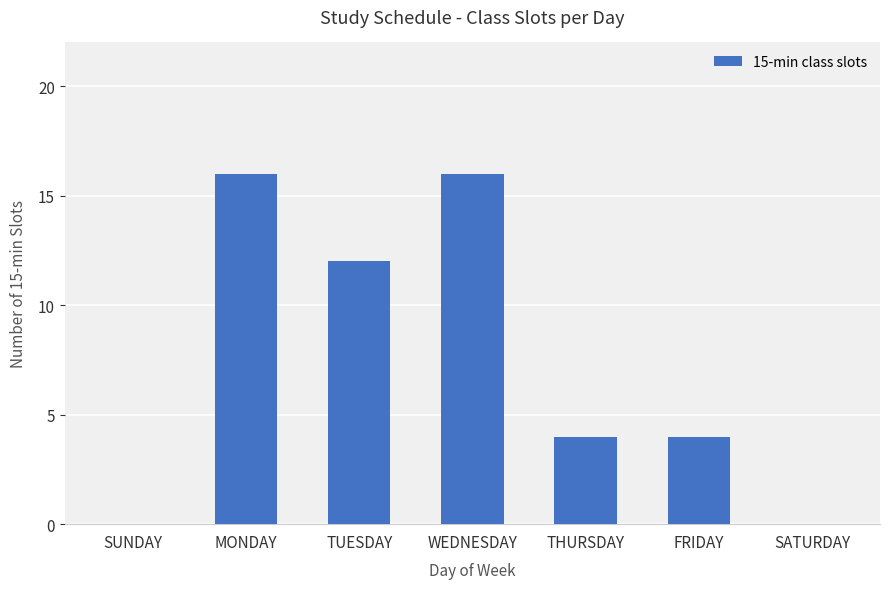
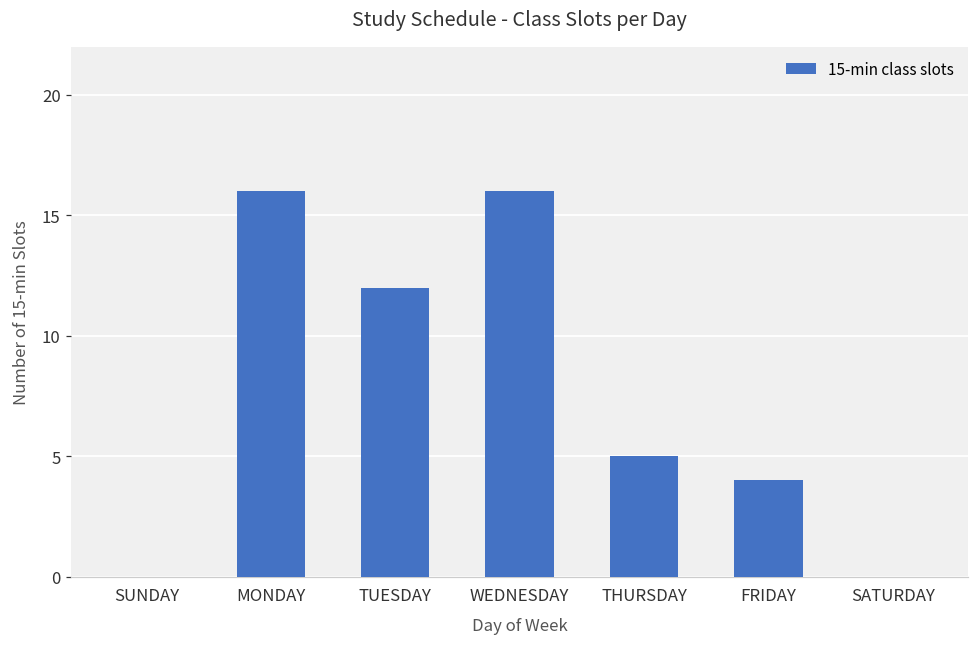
THURSDAY: 4 -> 5
